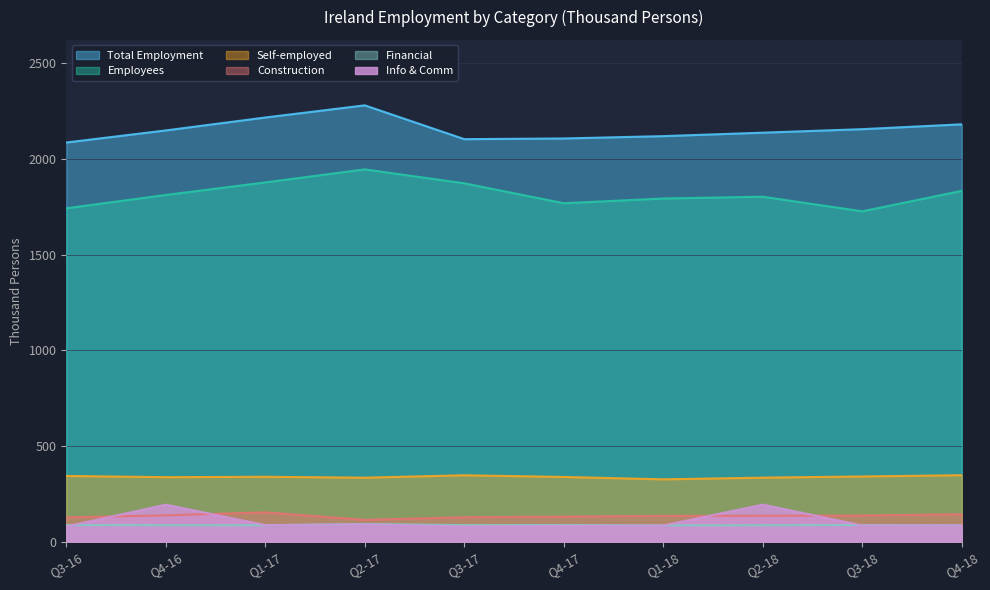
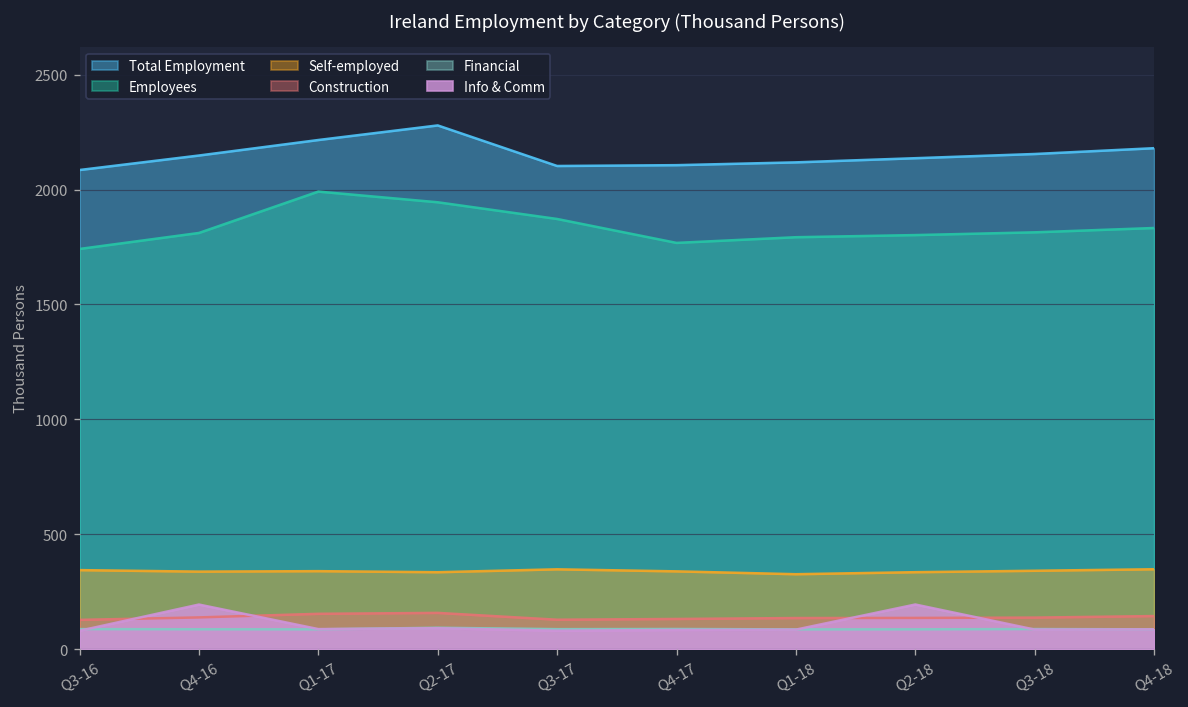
Employees, Q1-17: 1880 -> 1990
Construction, Q2-17: 110 -> 160
Employees, Q3-18: 1730 -> 1810
